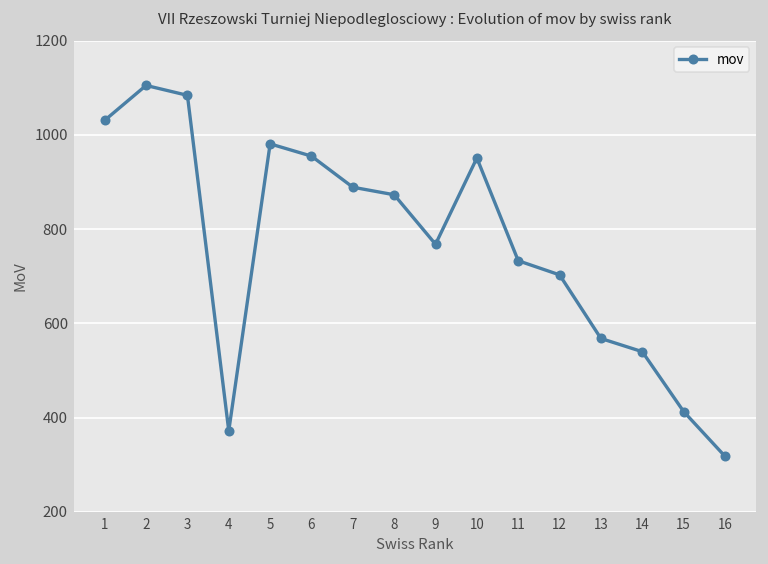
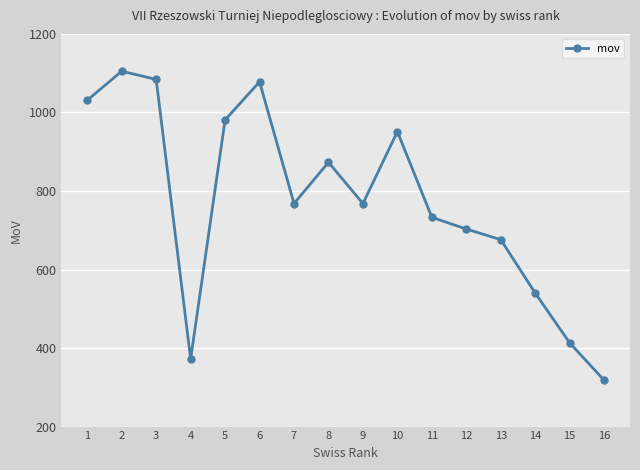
6: 960 -> 1080
7: 890 -> 770
13: 570 -> 680
